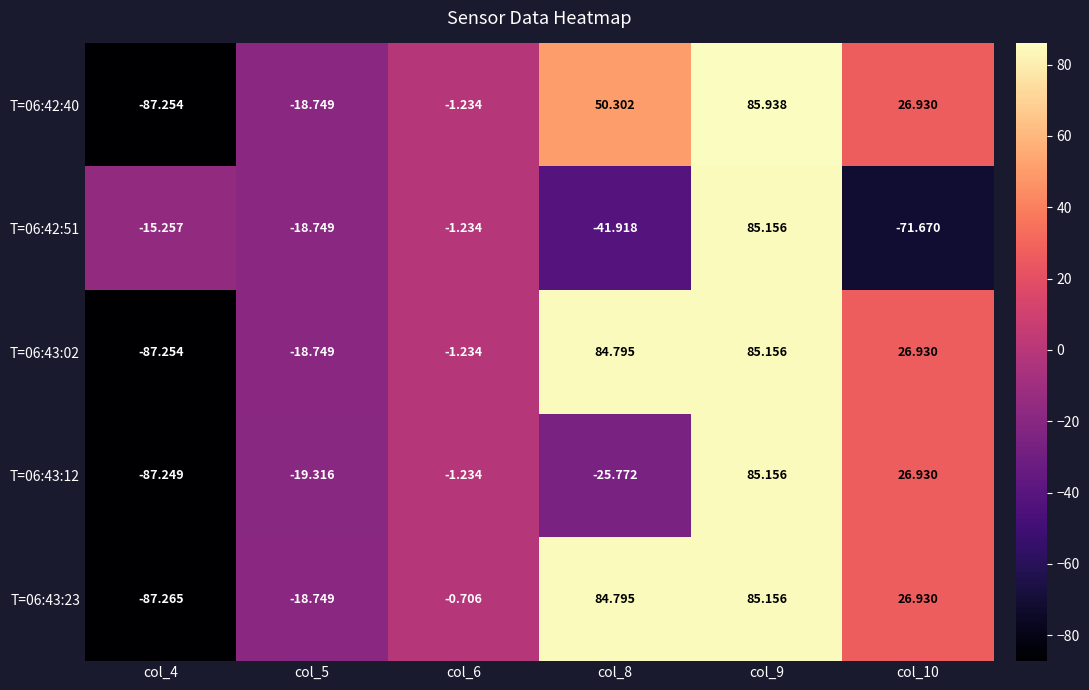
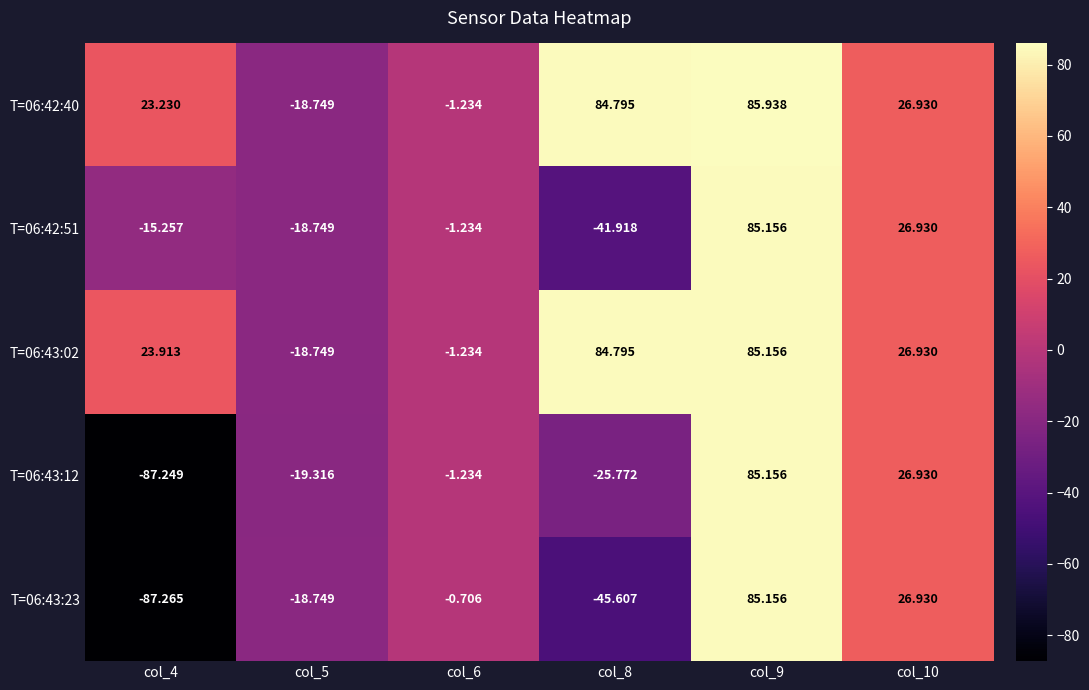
T=06:42:40, col_4: -87.254 -> 23.230
T=06:42:40, col_8: 50.302 -> 84.795
T=06:42:51, col_10: -71.670 -> 26.930
T=06:43:02, col_4: -87.254 -> 23.913
T=06:43:23, col_8: 84.795 -> -45.607
